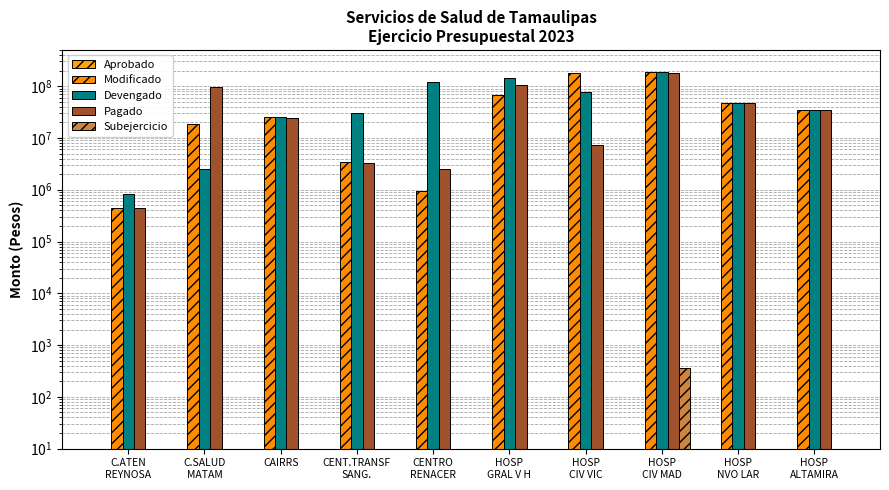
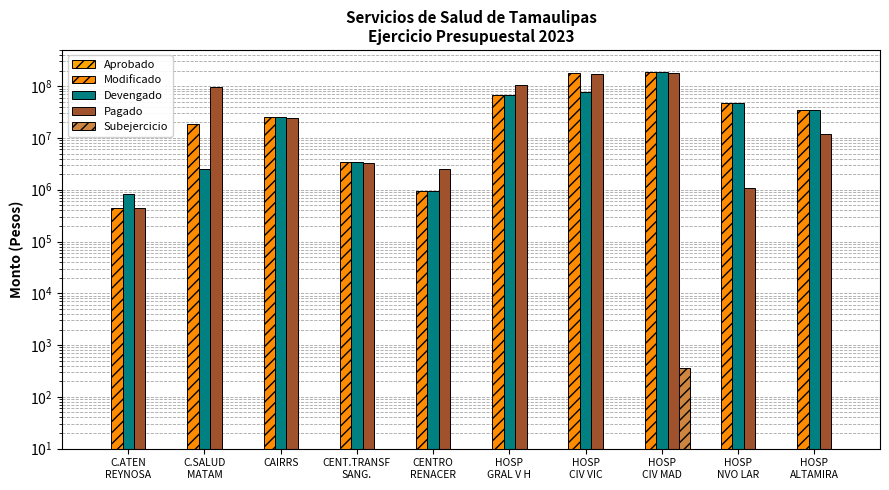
Devengado, CENT.TRANSF SANG.: 30000000 -> 3000000
Devengado, CENTRO RENACER: 120000000 -> 1000000
Devengado, HOSP GRAL V H: 150000000 -> 70000000
Pagado, HOSP CIV VIC: 7000000 -> 170000000
Pagado, HOSP NVO LAR: 50000000 -> 1100000
Pagado, HOSP ALTAMIRA: 30000000 -> 12000000
